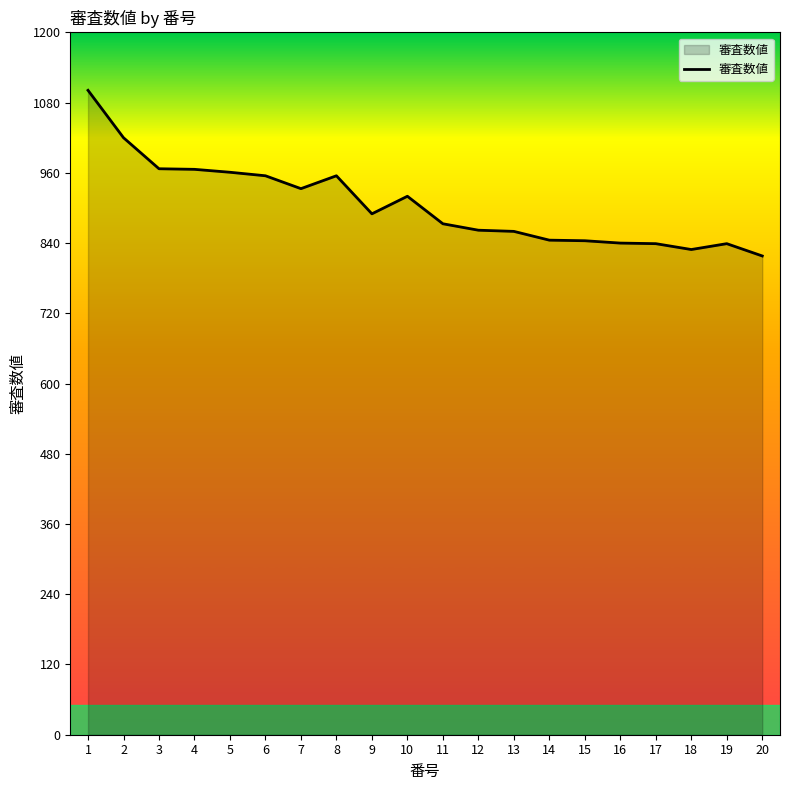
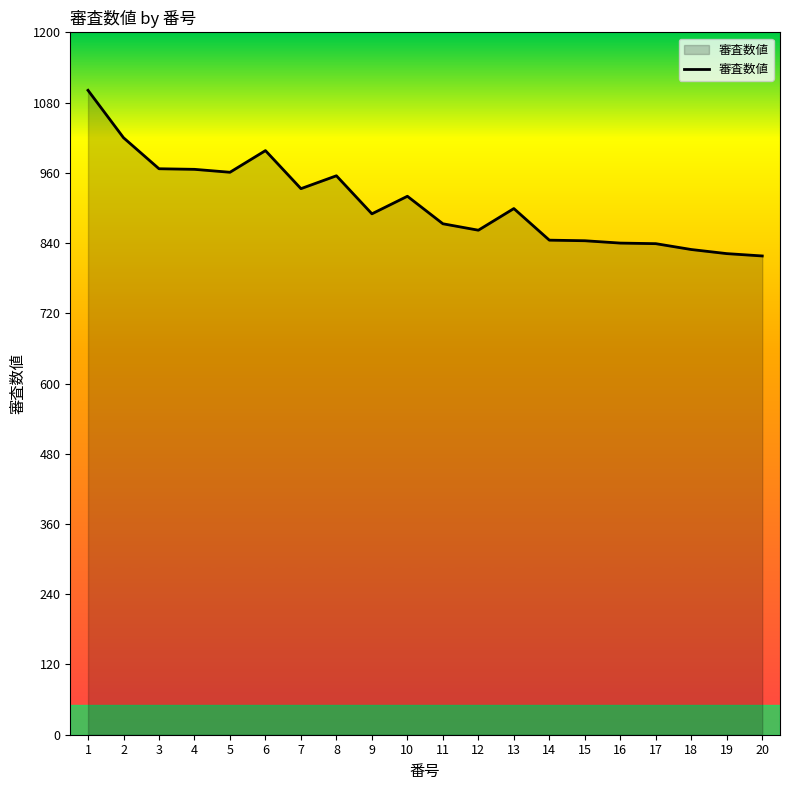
6: 960 -> 1000
13: 860 -> 900
19: 840 -> 820
